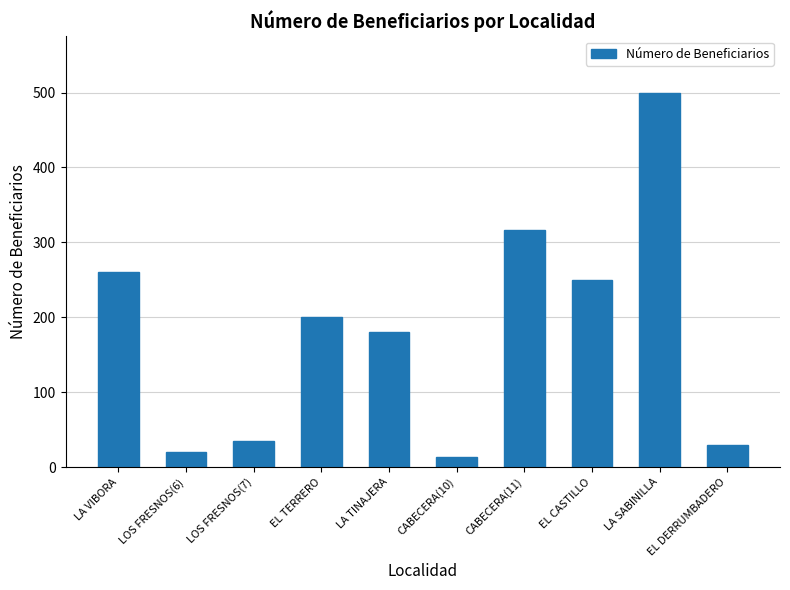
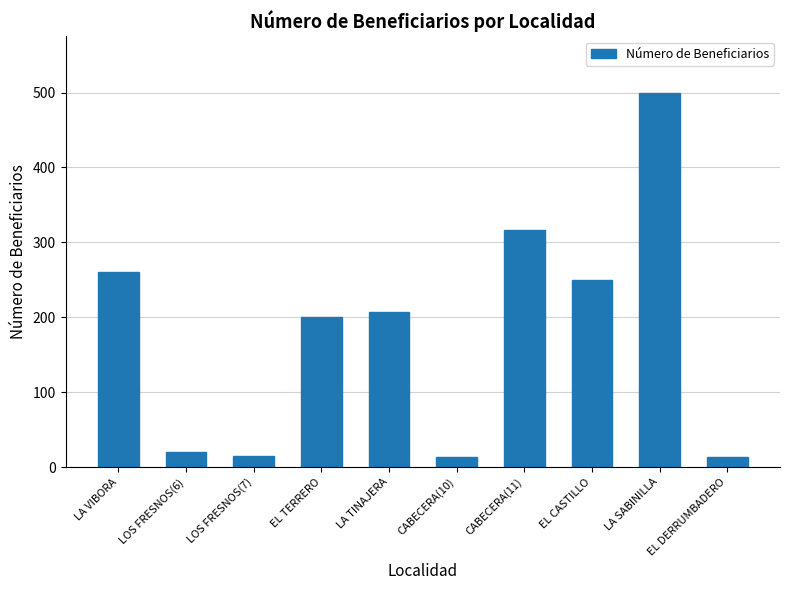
LOS FRESNOS(7): 40 -> 20
LA TINAJERA: 180 -> 210
EL DERRUMBADERO: 30 -> 10
